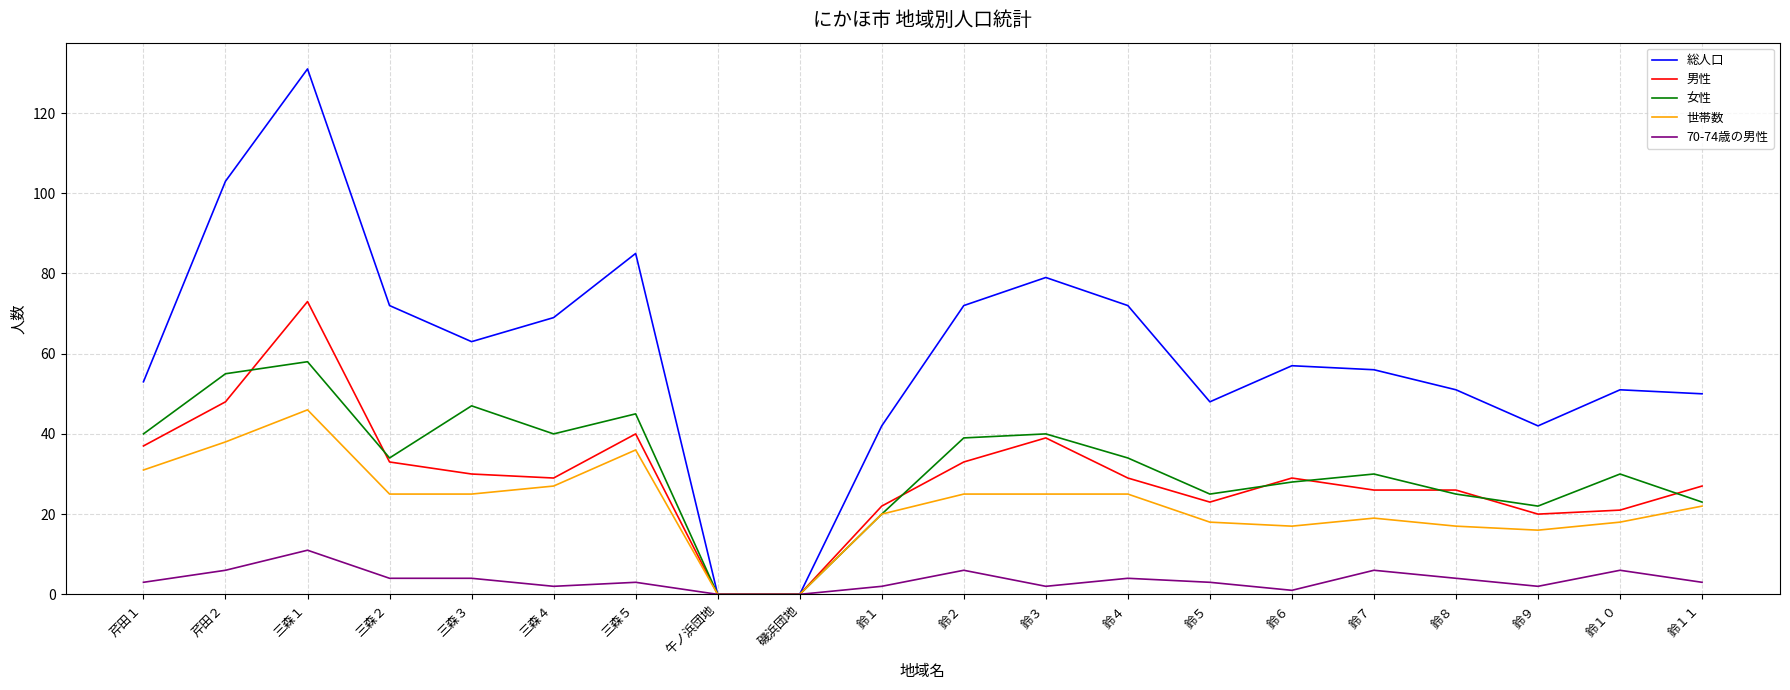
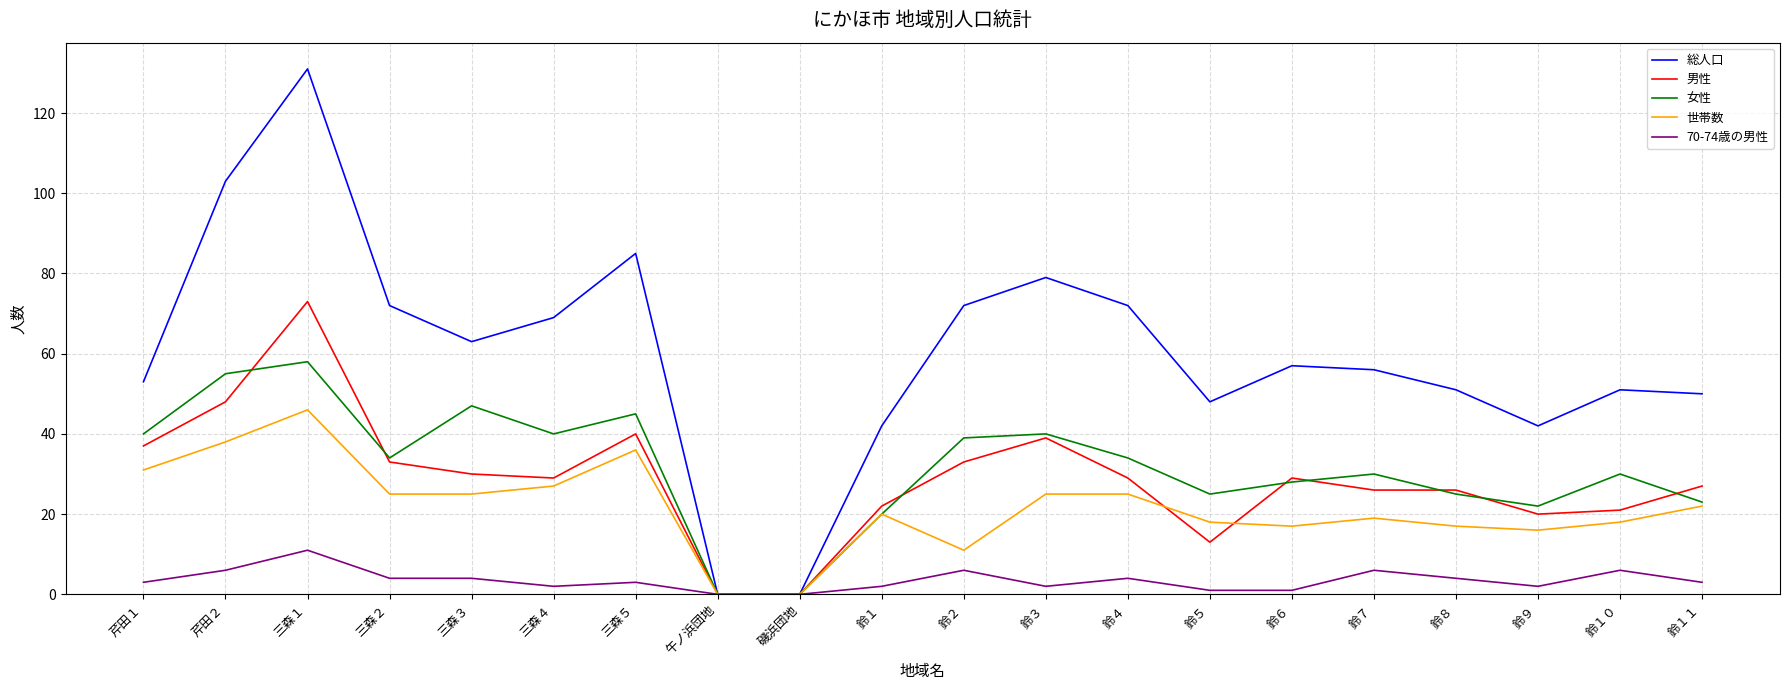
世帯数, 鈴２: 25 -> 11
男性, 鈴５: 23 -> 13
70-74歳の男性, 鈴５: 3 -> 1
